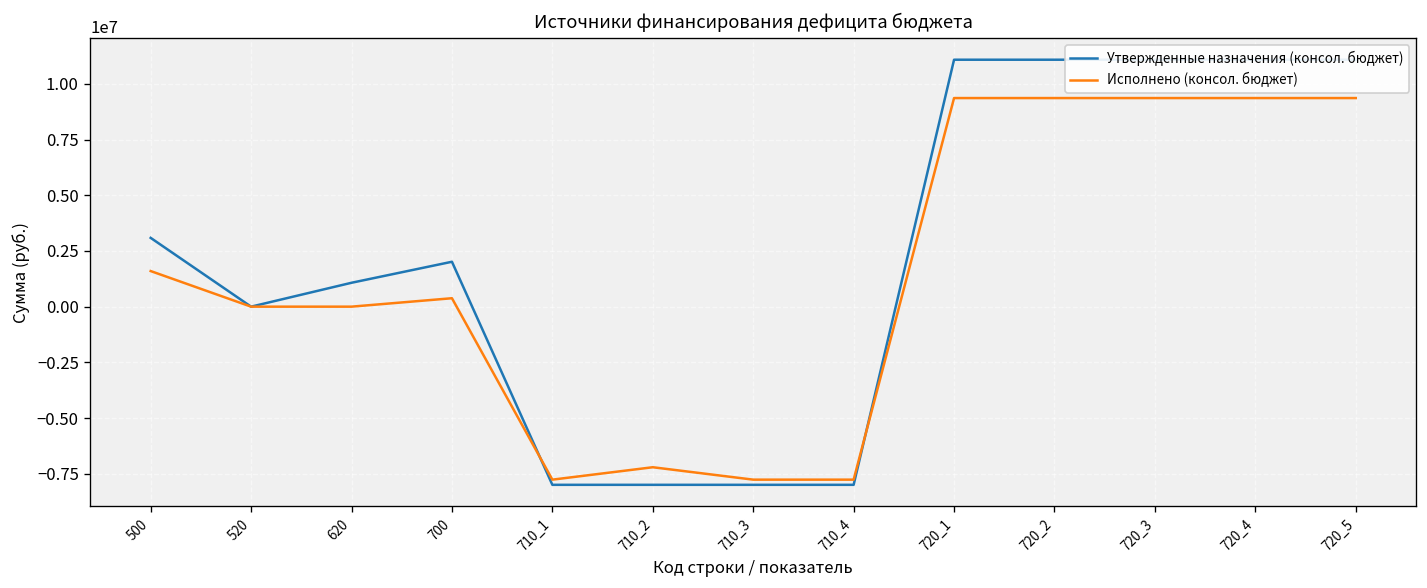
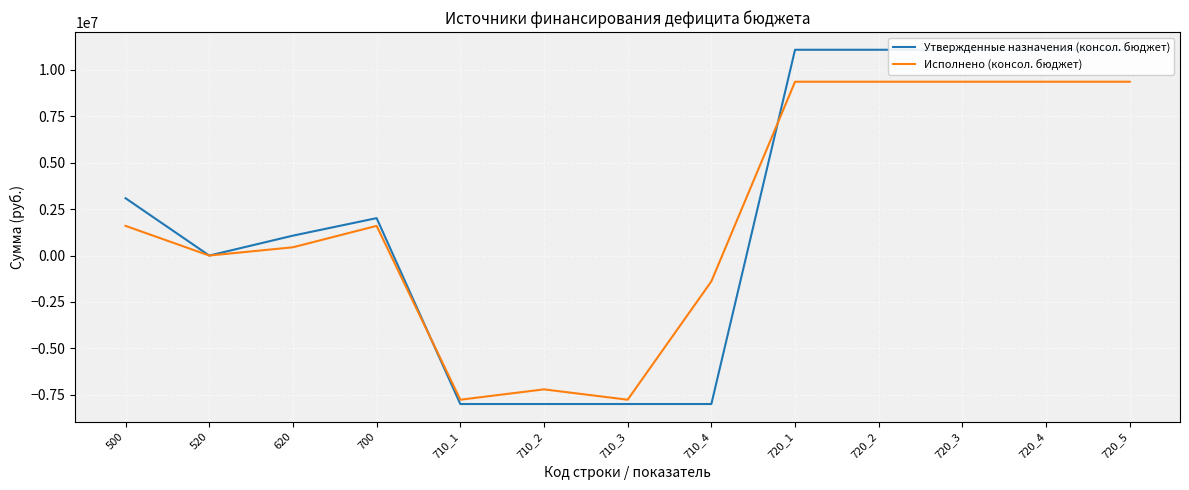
Исполнено (консол. бюджет), 620: 0 -> 400000
Исполнено (консол. бюджет), 700: 400000 -> 1600000
Исполнено (консол. бюджет), 710_4: -7800000 -> -1400000
